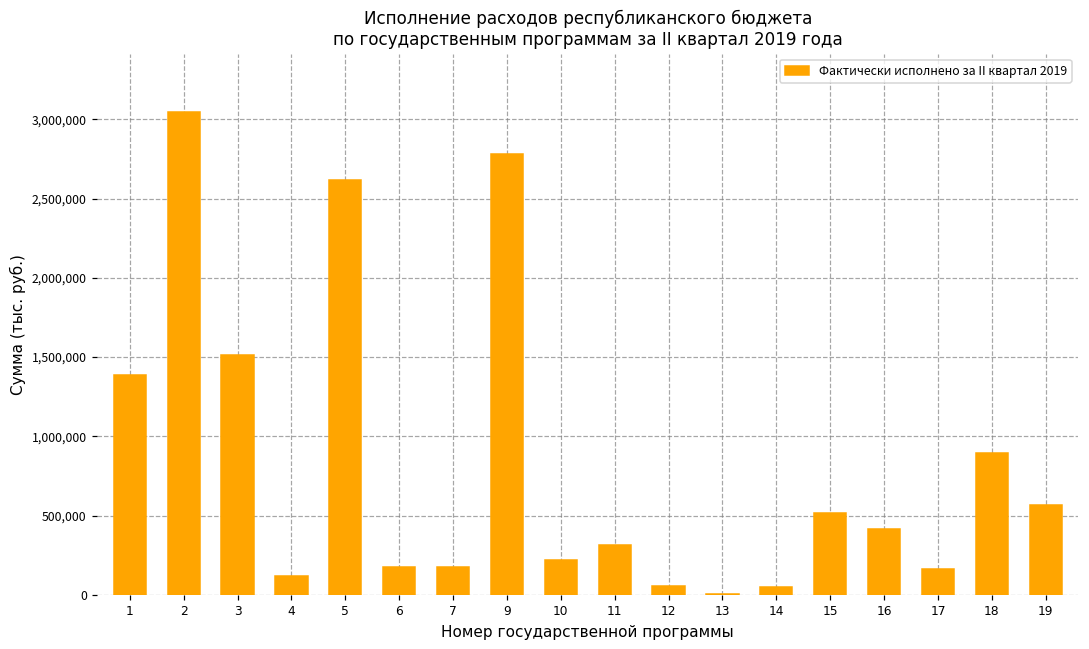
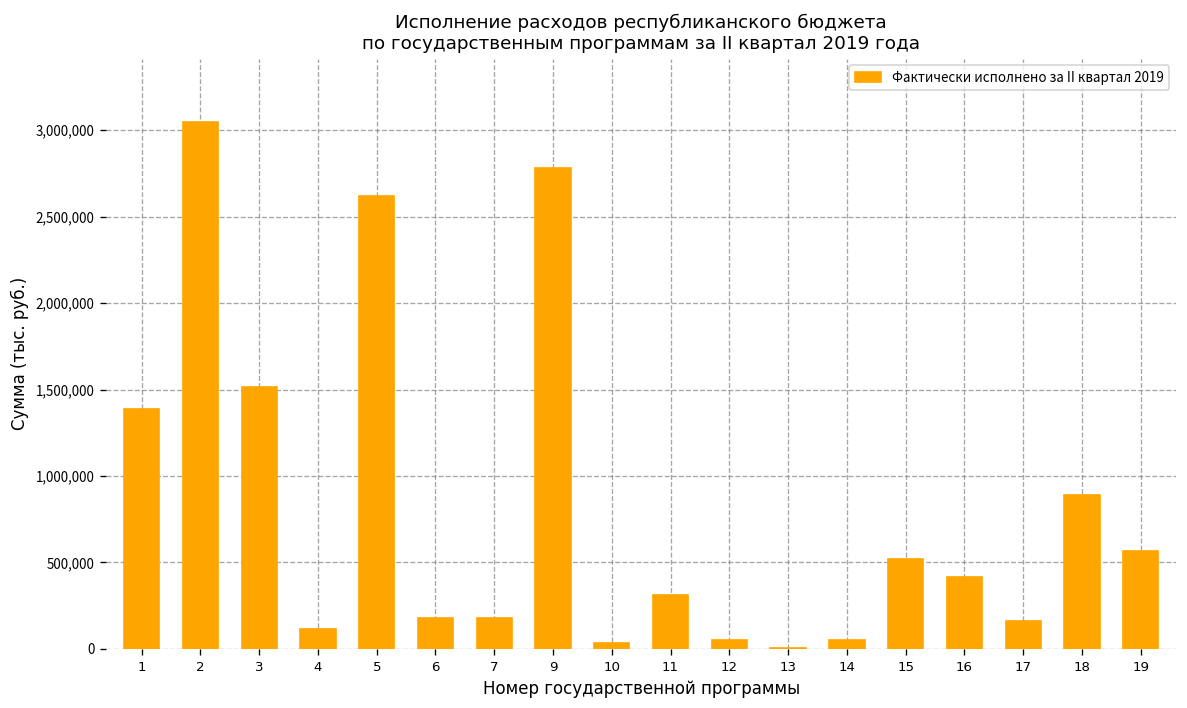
10: 220,000 -> 30,000
